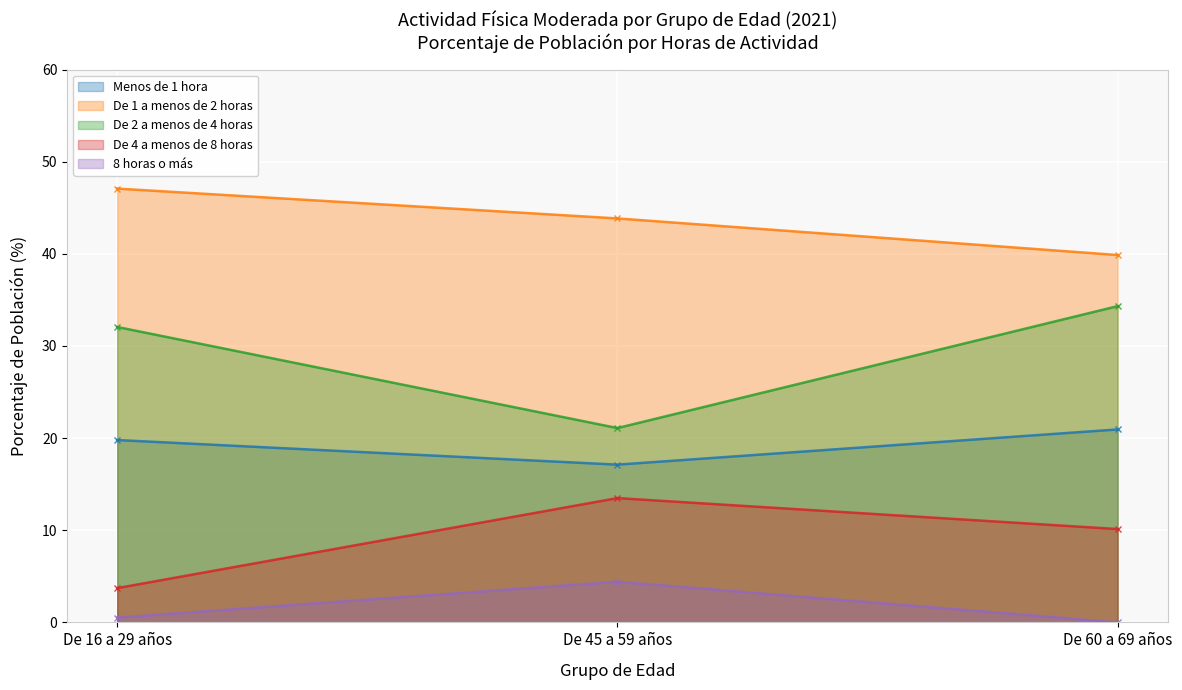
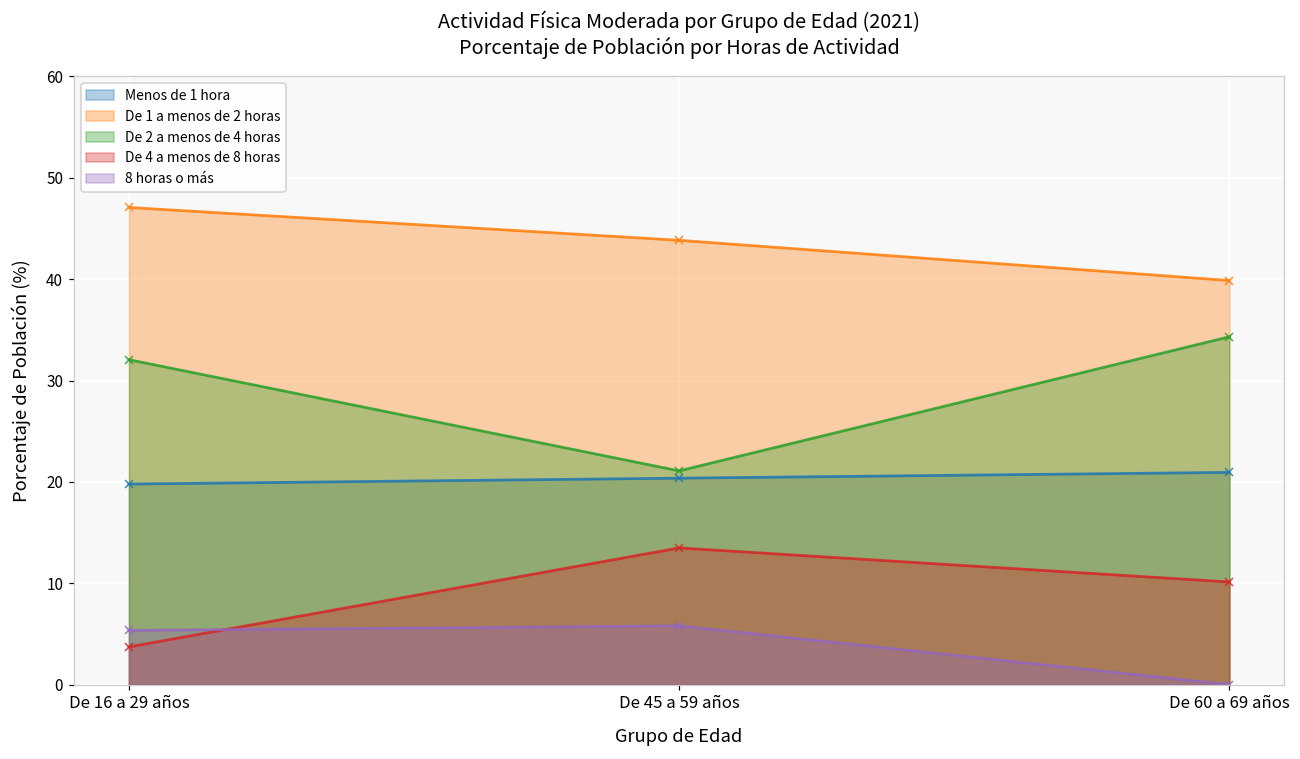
8 horas o más, De 16 a 29 años: 1 -> 5
Menos de 1 hora, De 45 a 59 años: 17 -> 20
8 horas o más, De 45 a 59 años: 4 -> 6
